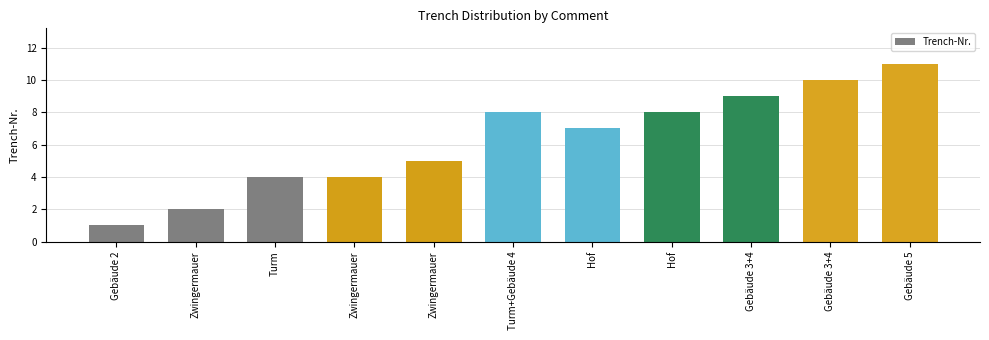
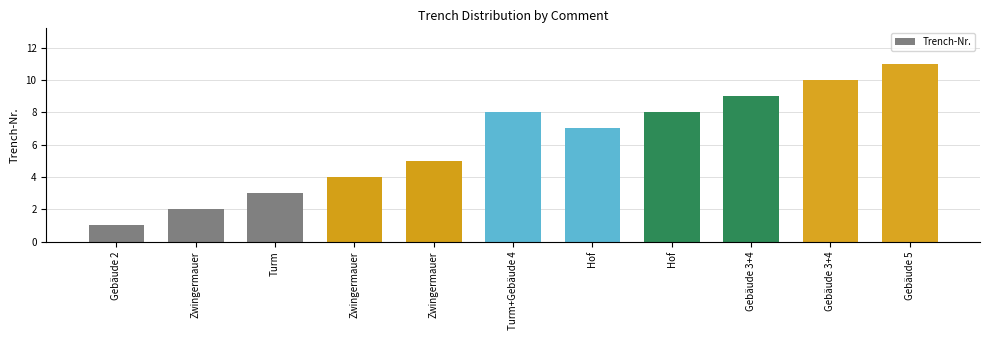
Turm: 4 -> 3
